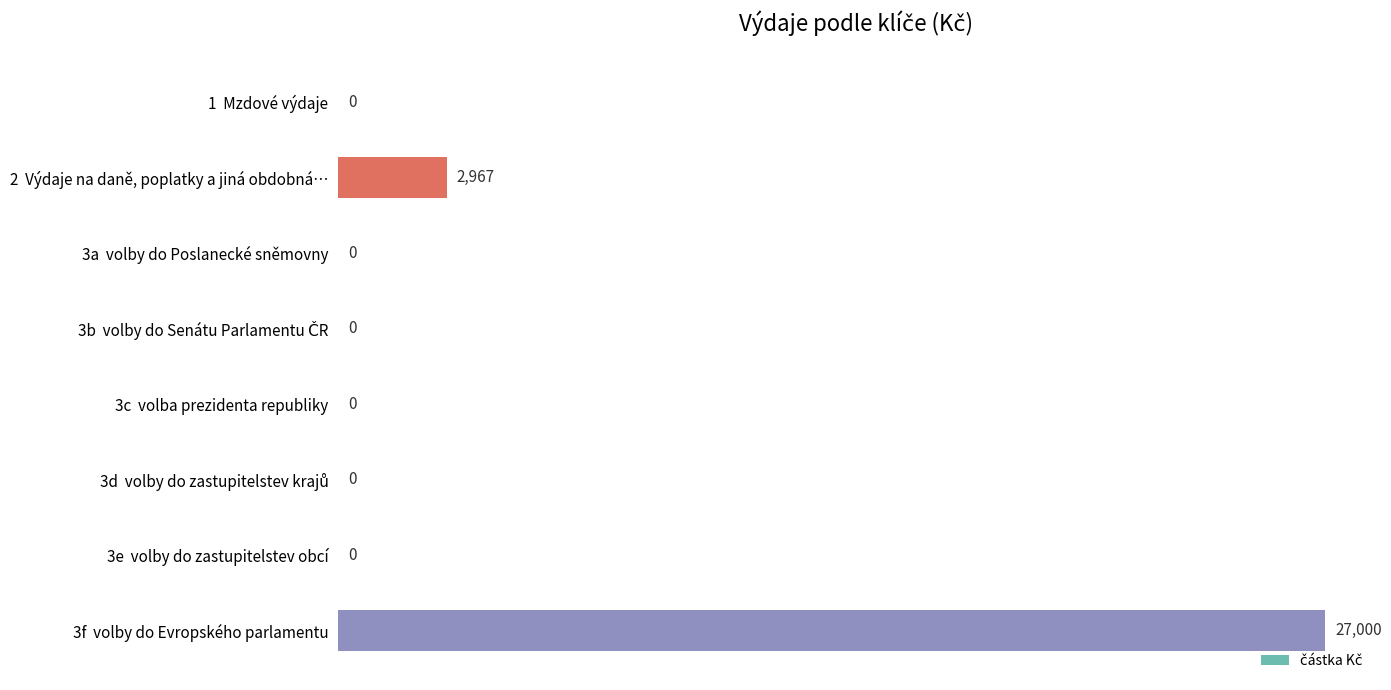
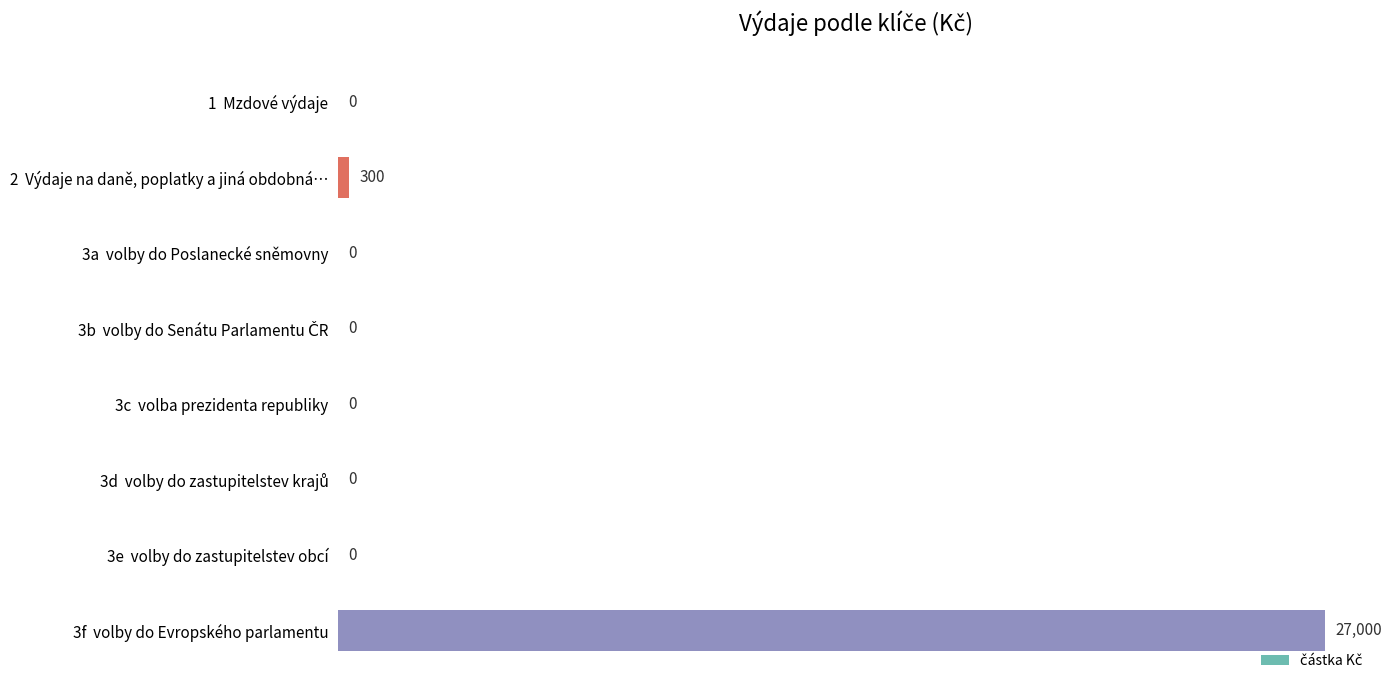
2 Výdaje na daně, poplatky a jiná obdobná…: 2,967 -> 300
